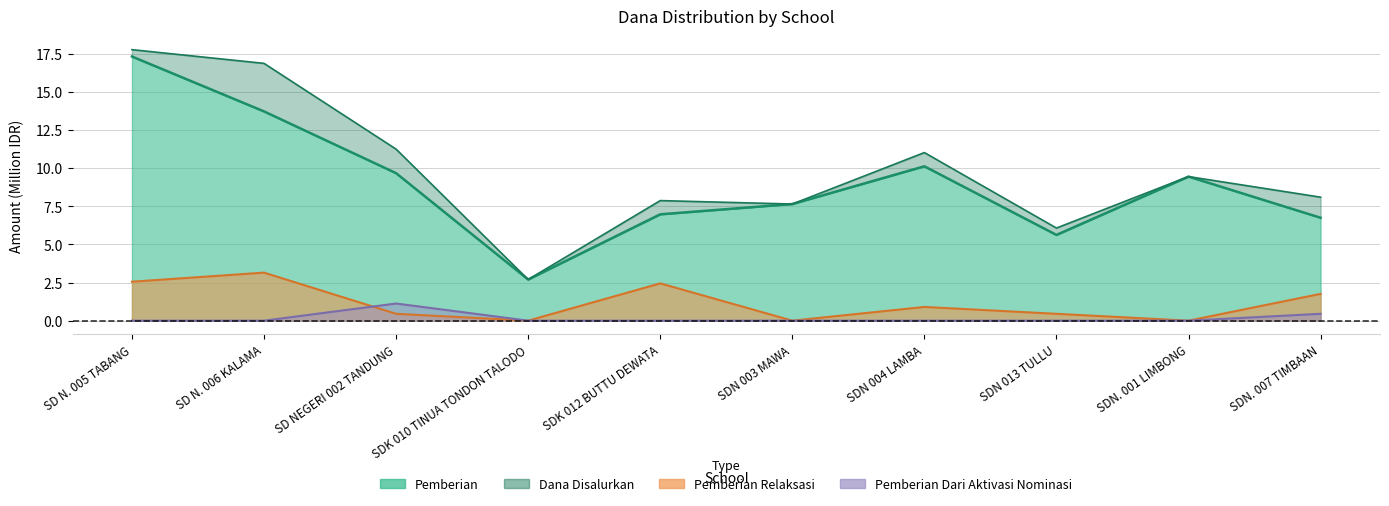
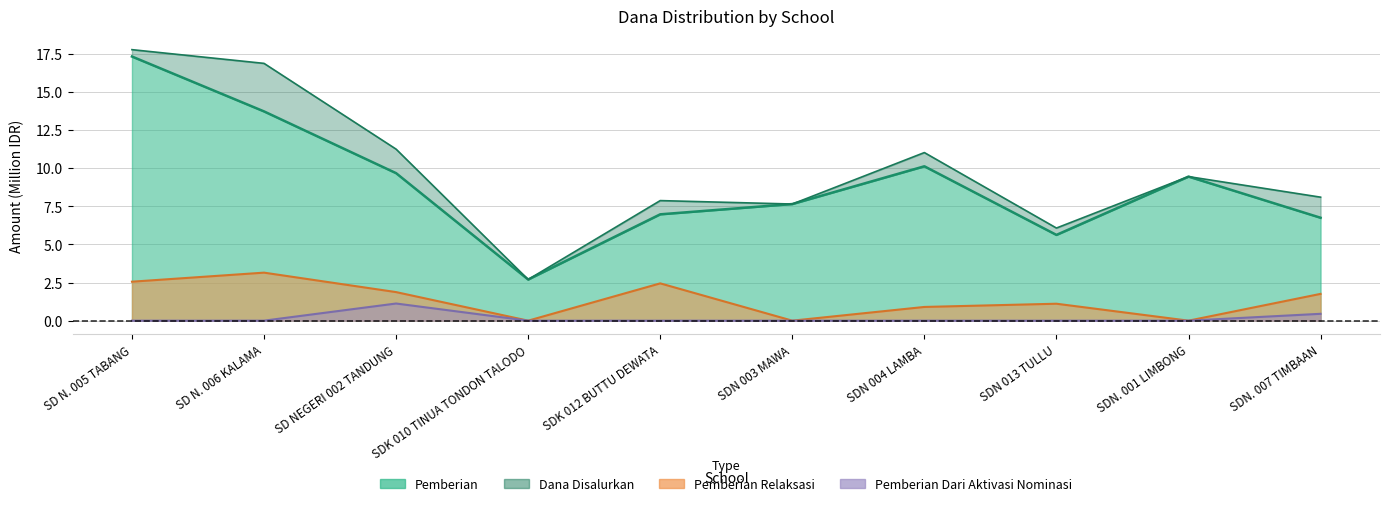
Pemberian Relaksasi, SD NEGERI 002 TANDUNG: 0.5 -> 1.9
Pemberian Relaksasi, SDN 013 TULLU: 0.5 -> 1.1
